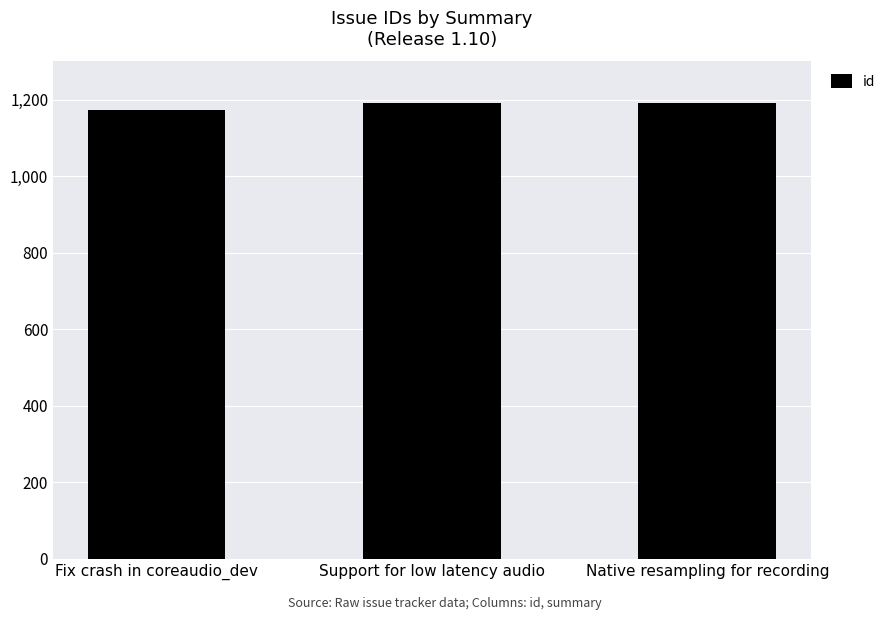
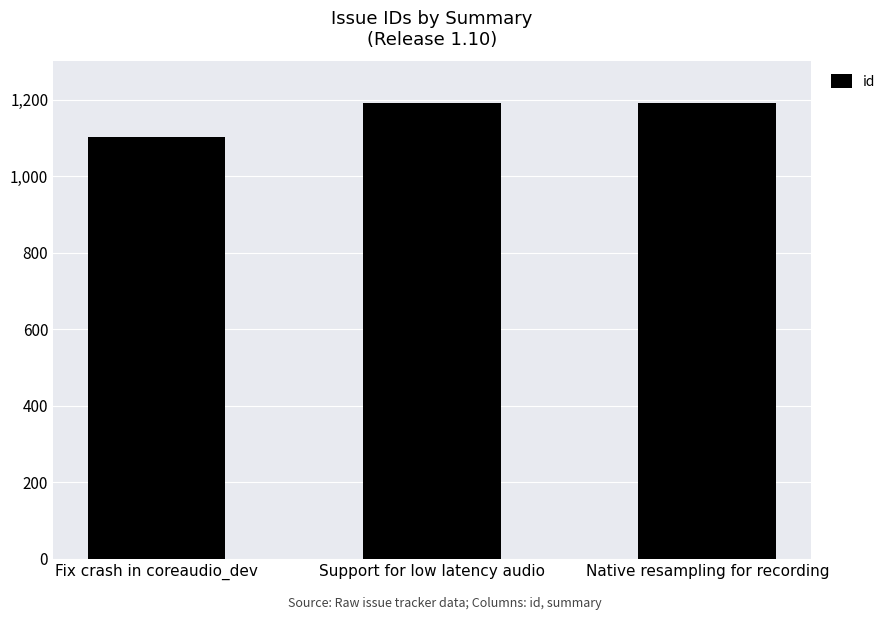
Fix crash in coreaudio_dev: 1,170 -> 1,100
